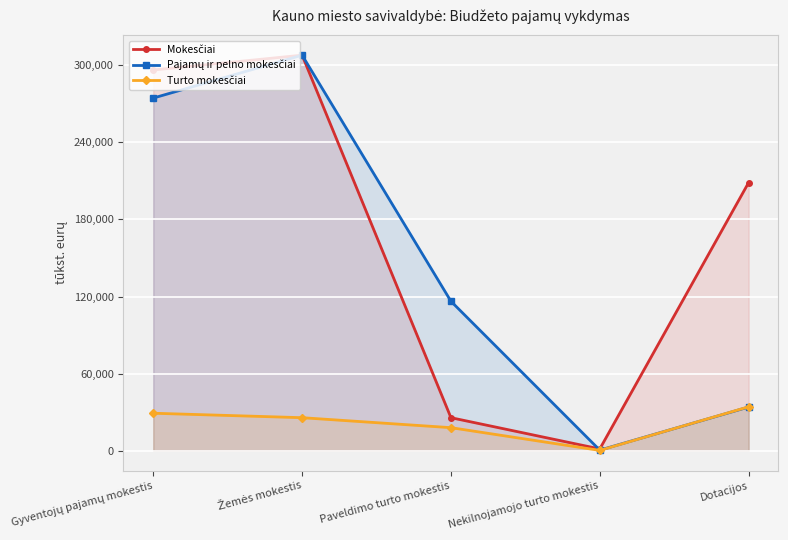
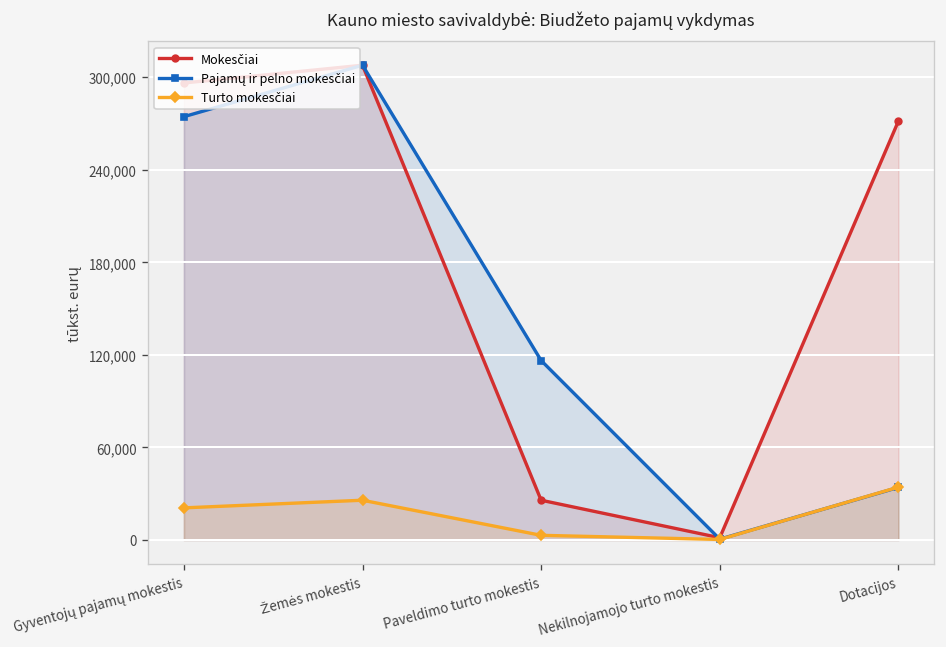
Turto mokesčiai, Gyventojų pajamų mokestis: 29,000 -> 21,000
Turto mokesčiai, Paveldimo turto mokestis: 18,000 -> 3,000
Mokesčiai, Dotacijos: 209,000 -> 272,000
